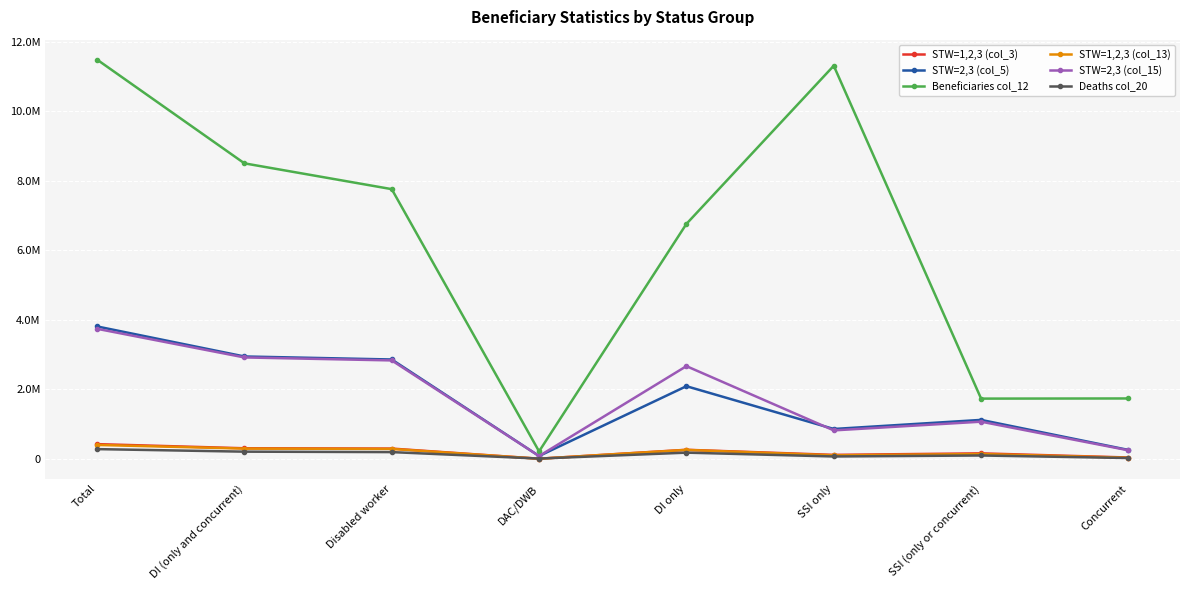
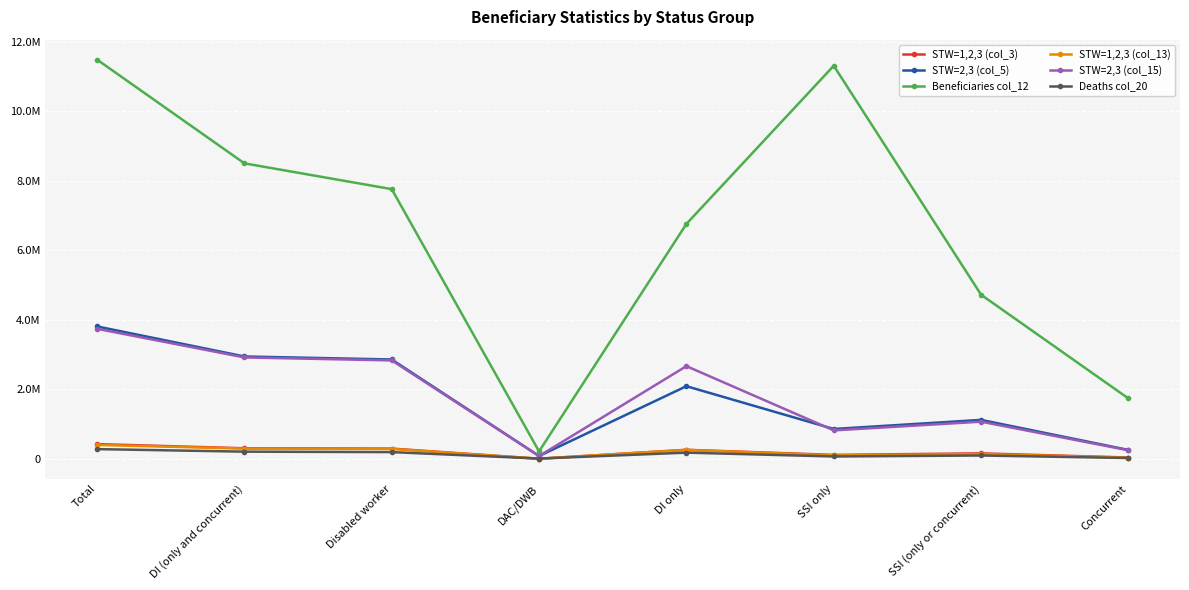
Beneficiaries col_12, SSI (only or concurrent): 1700000 -> 4700000
